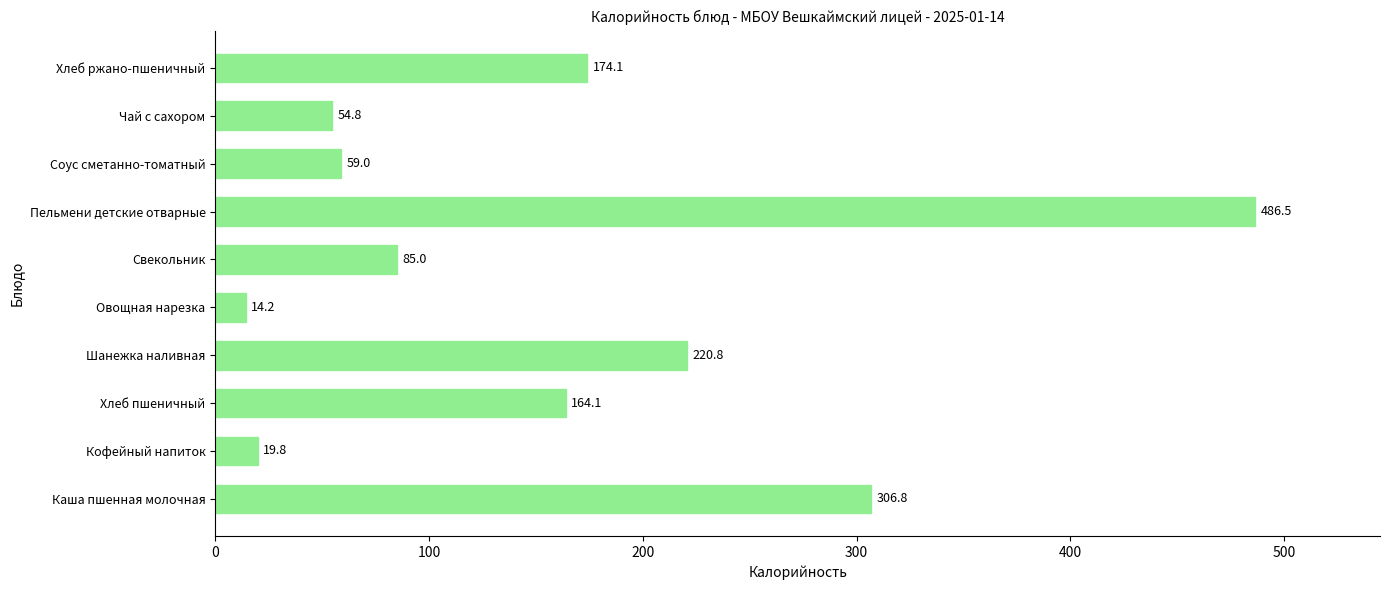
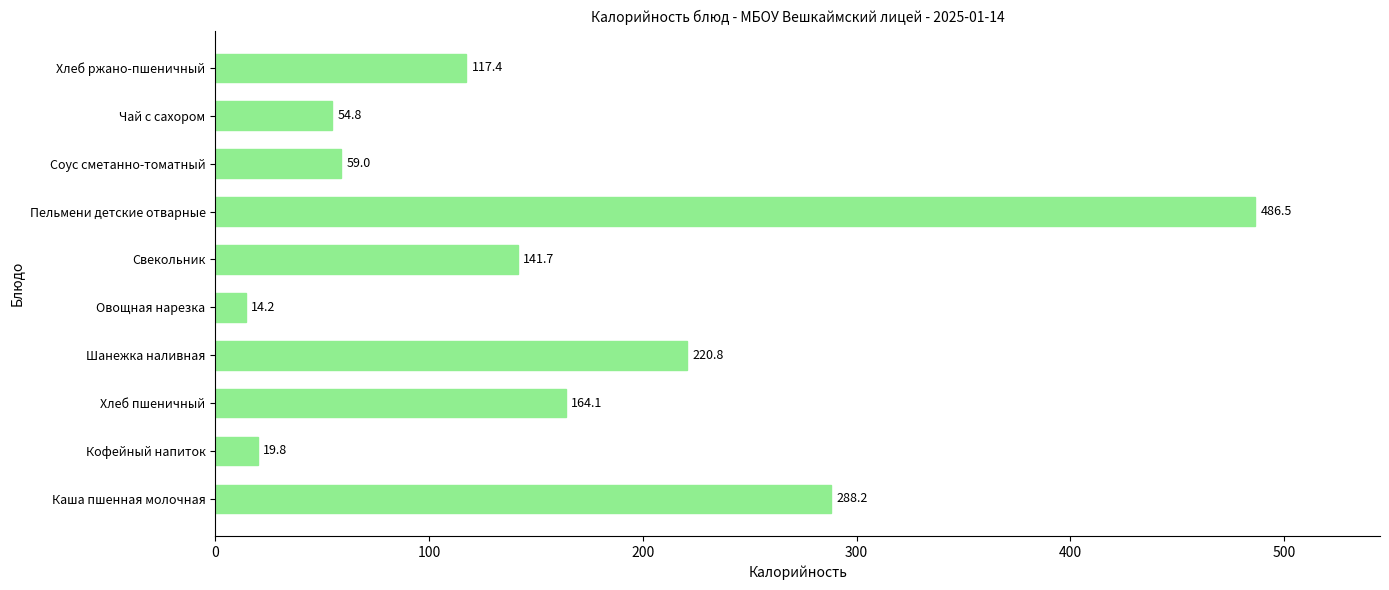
Хлеб ржано-пшеничный: 174.1 -> 117.4
Свекольник: 85.0 -> 141.7
Каша пшенная молочная: 306.8 -> 288.2
